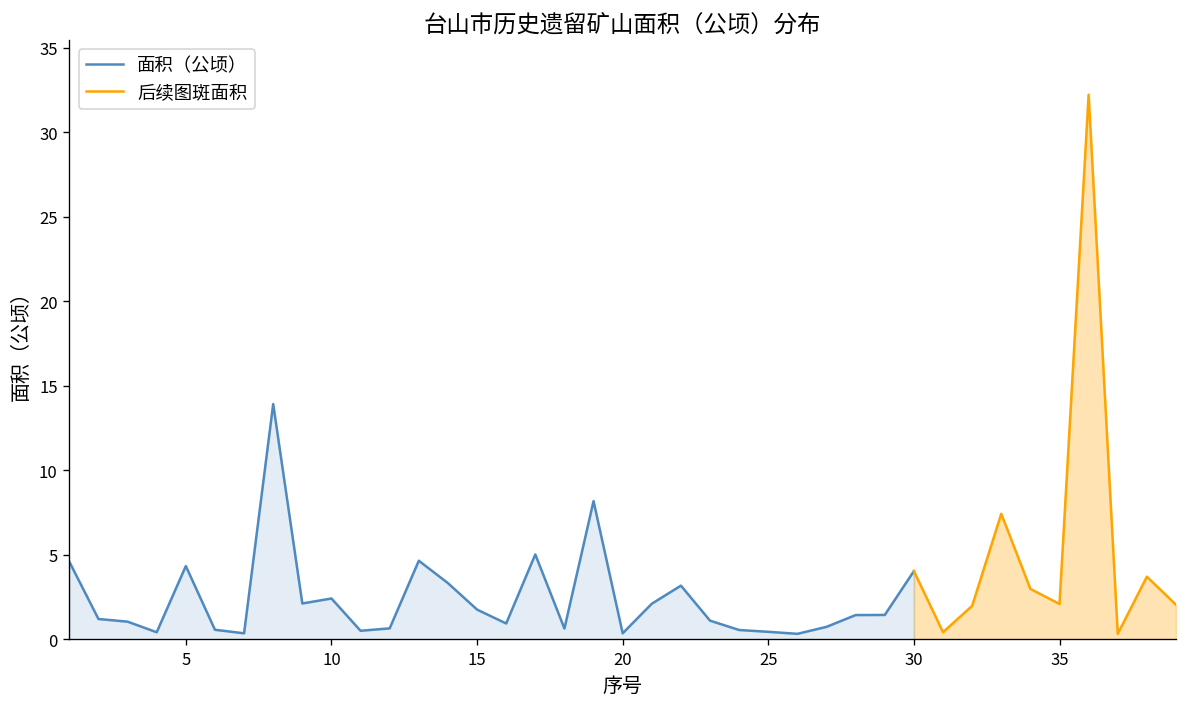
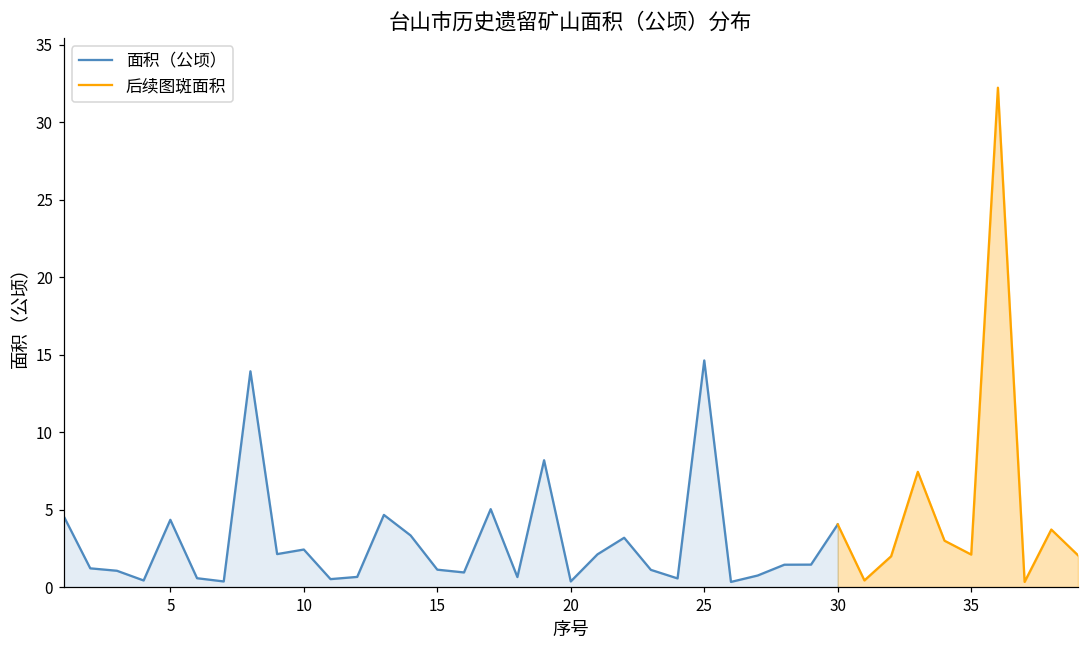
面积（公顷）, 15: 1.8 -> 1.1
面积（公顷）, 25: 0.5 -> 14.6
